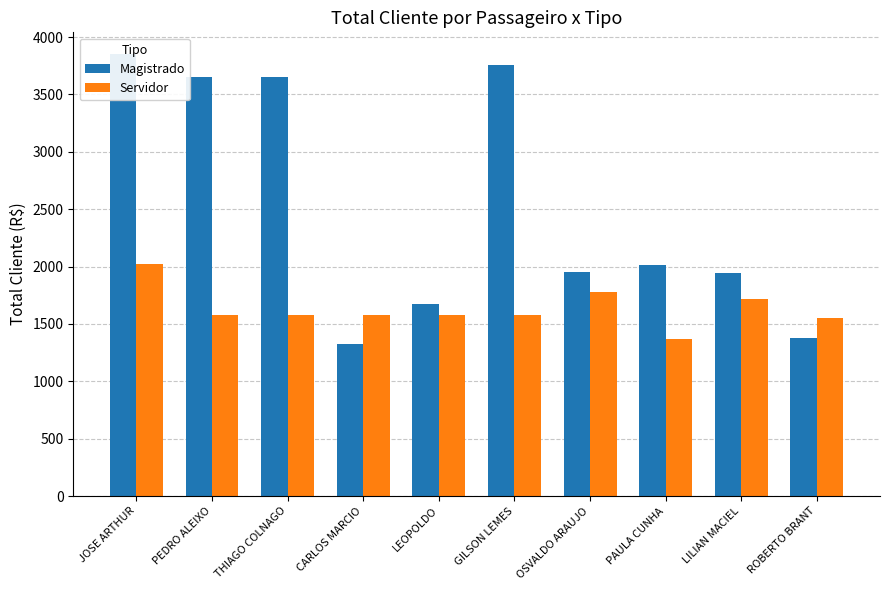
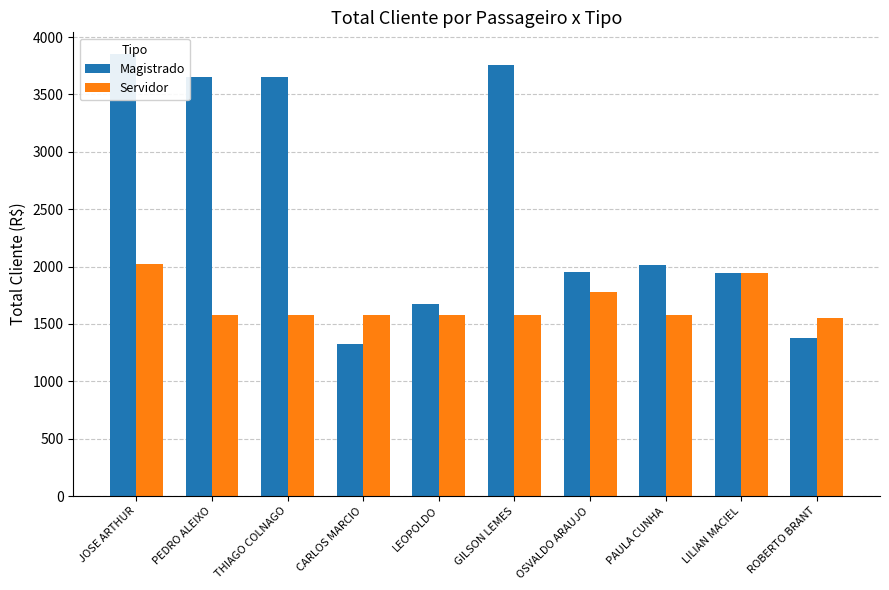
Servidor, PAULA CUNHA: 1370 -> 1570
Servidor, LILIAN MACIEL: 1720 -> 1940
